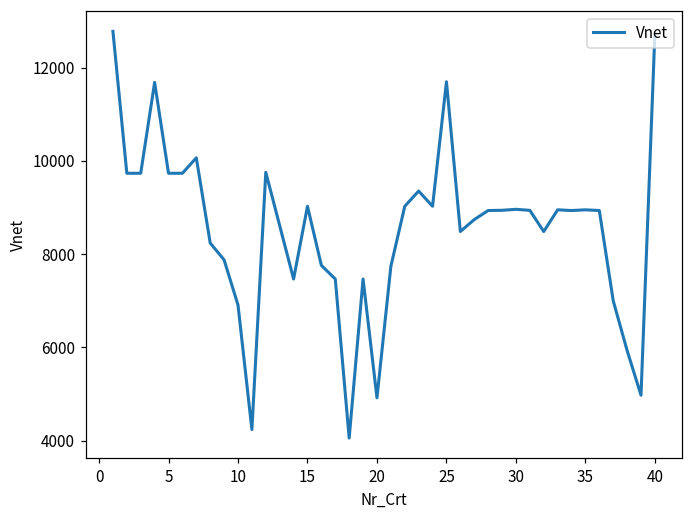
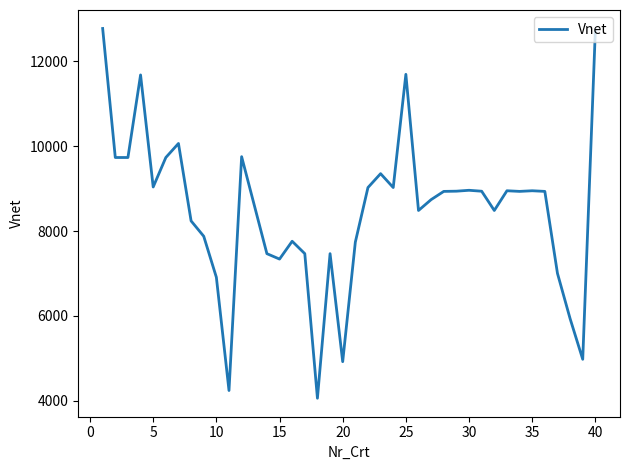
5: 9700 -> 9000
15: 9000 -> 7300
